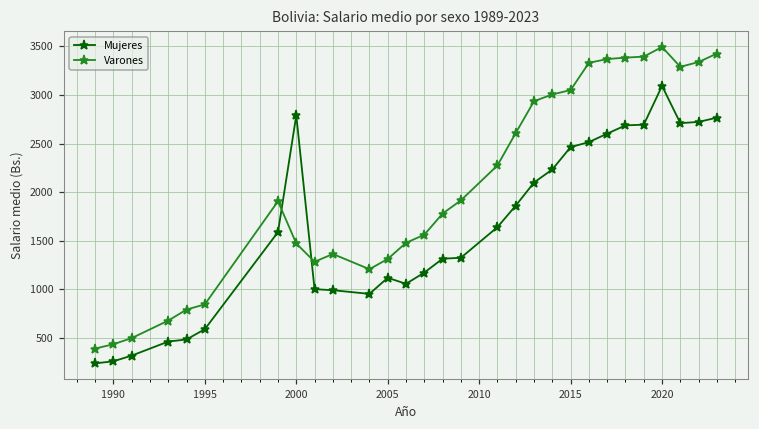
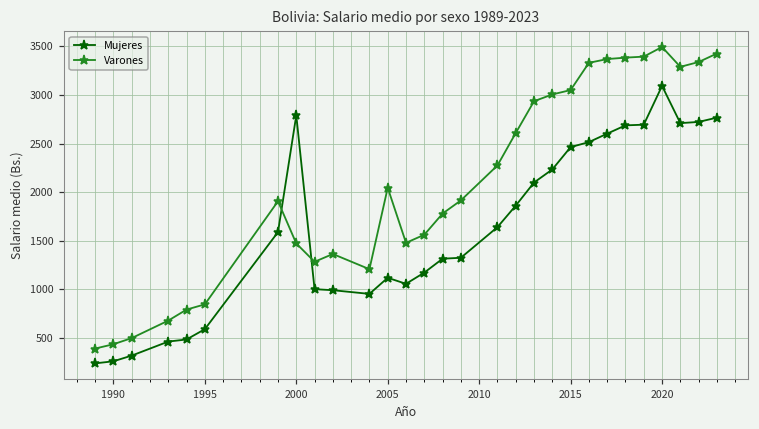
Varones, 2005: 1300 -> 2000
